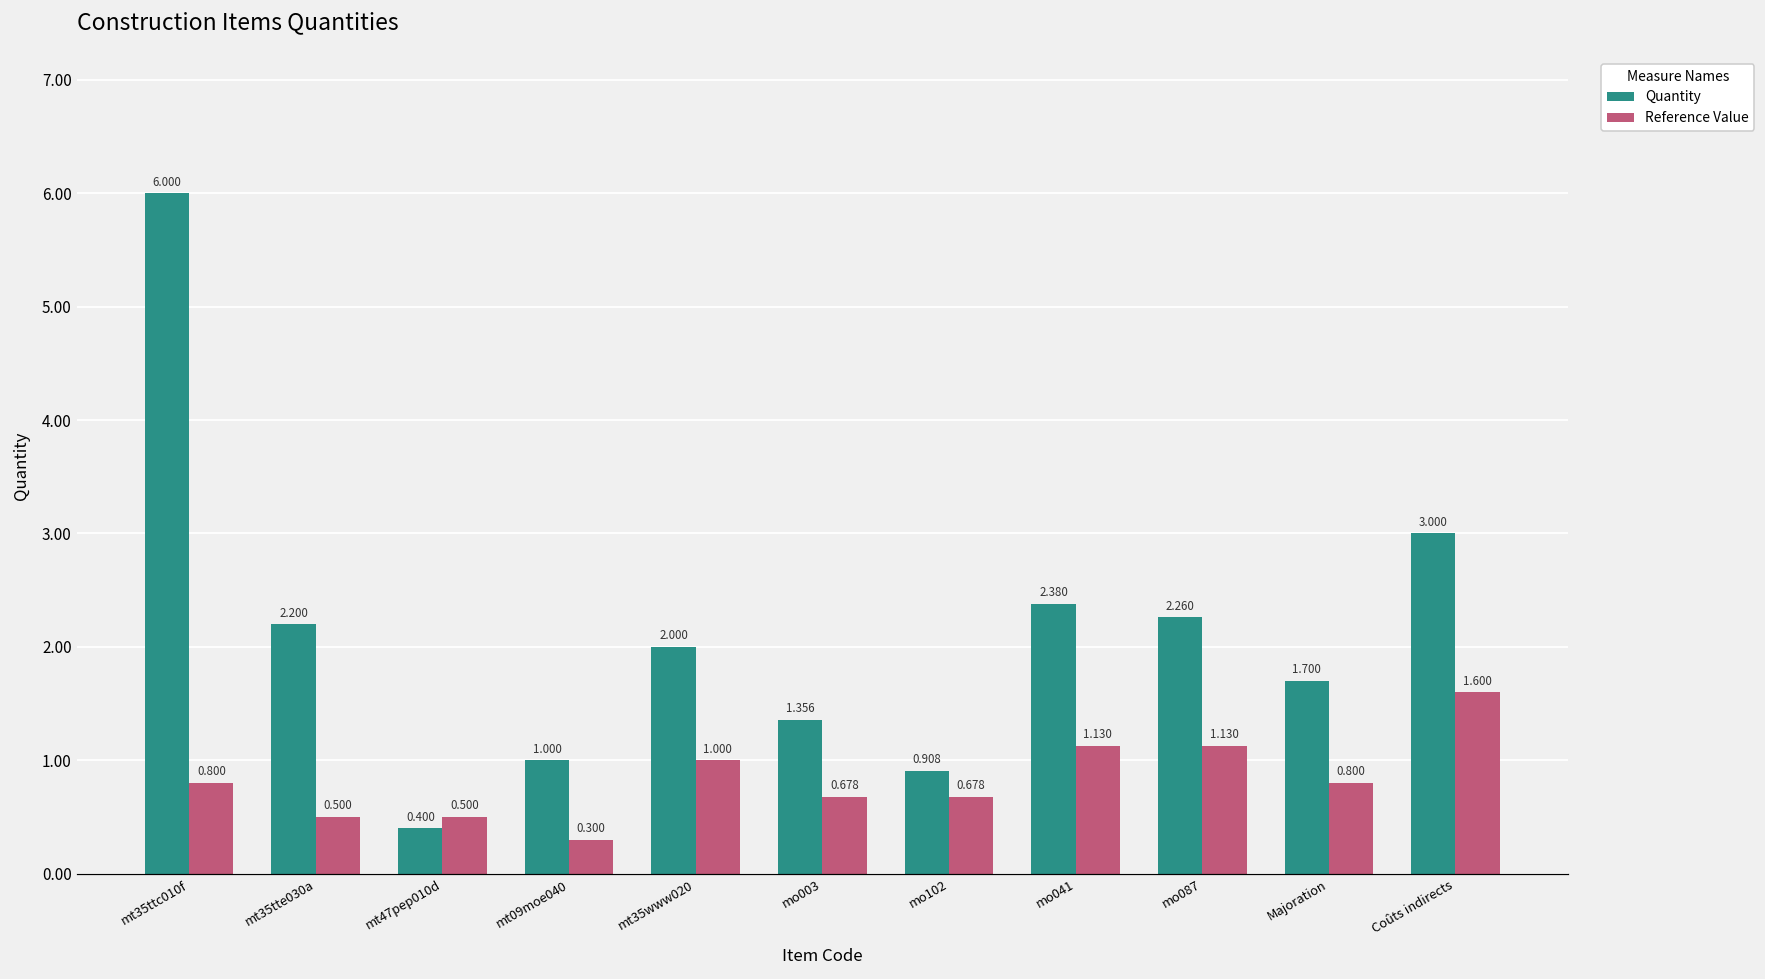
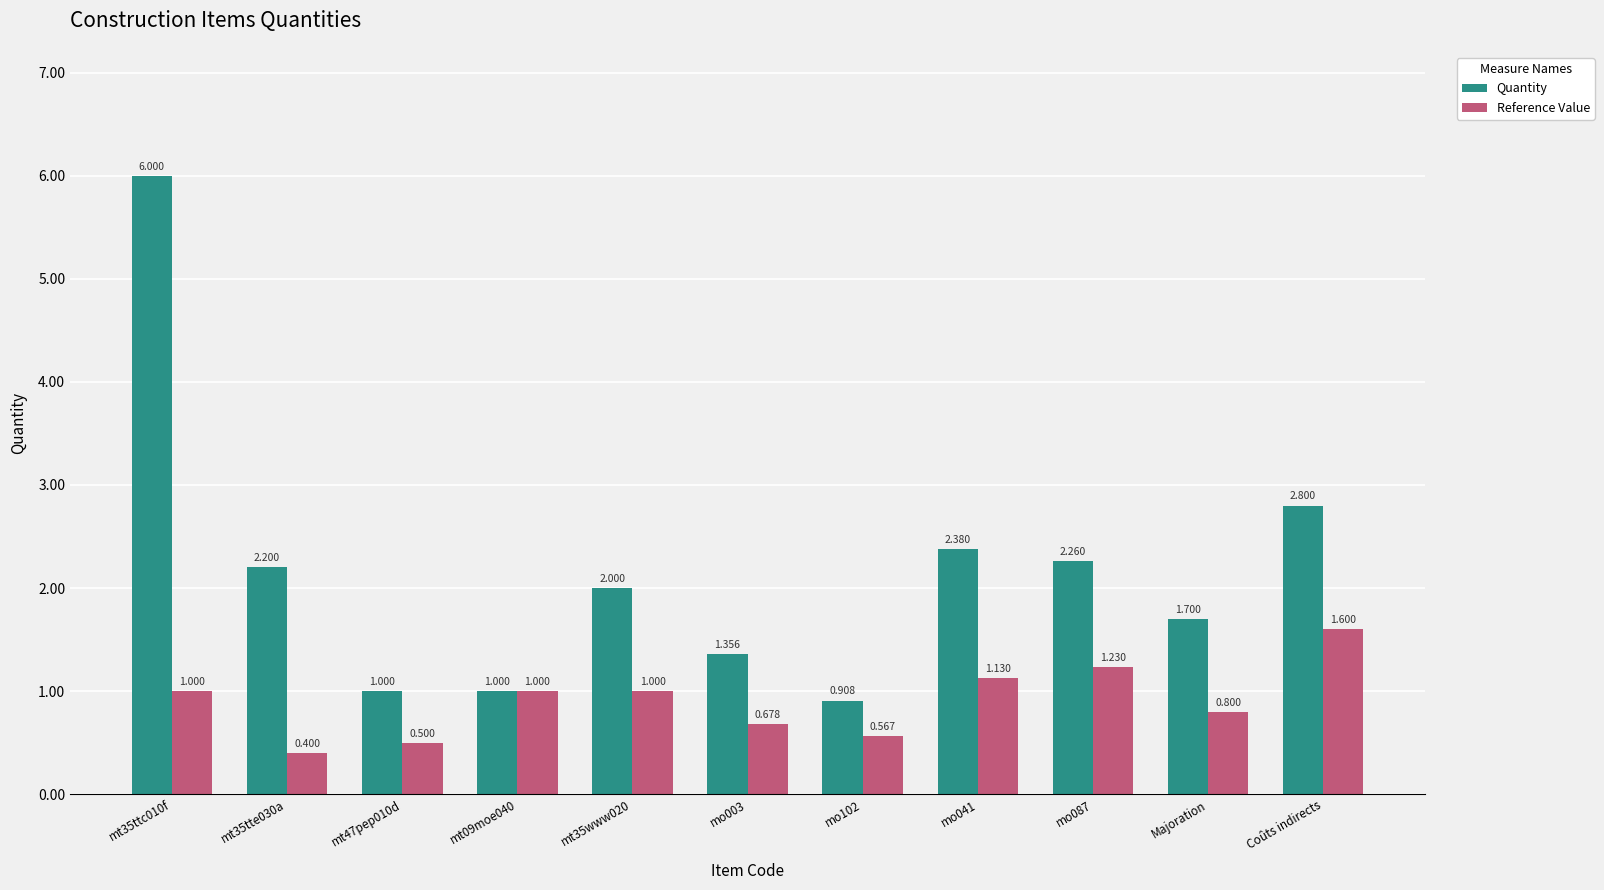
Reference Value, mt35ttc010f: 0.800 -> 1.000
Reference Value, mt35tte030a: 0.500 -> 0.400
Quantity, mt47pep010d: 0.400 -> 1.000
Reference Value, mt09moe040: 0.300 -> 1.000
Reference Value, mo102: 0.678 -> 0.567
Reference Value, mo087: 1.130 -> 1.230
Quantity, Coûts indirects: 3.000 -> 2.800
